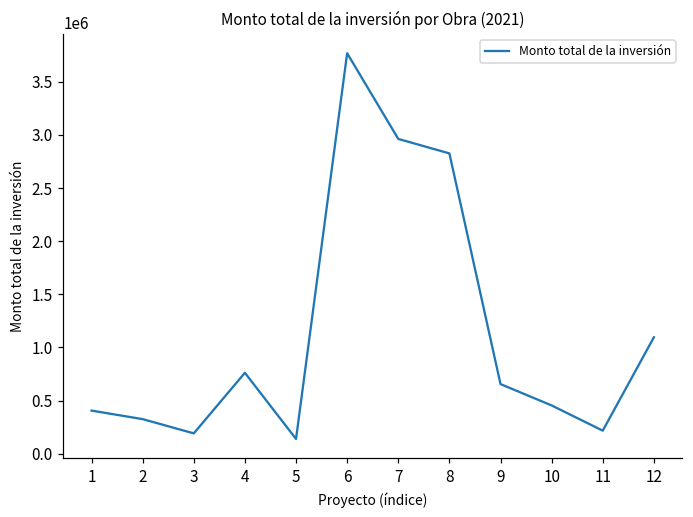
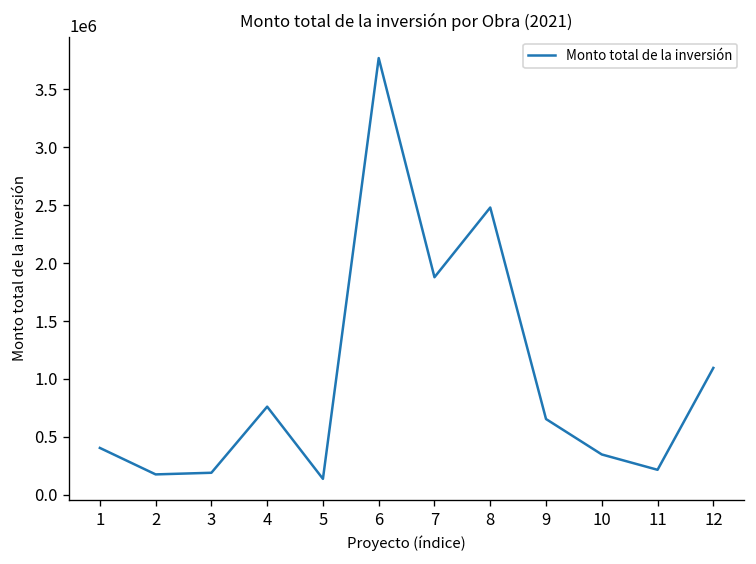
2: 300000 -> 200000
7: 3000000 -> 1900000
8: 2800000 -> 2500000
10: 500000 -> 300000
